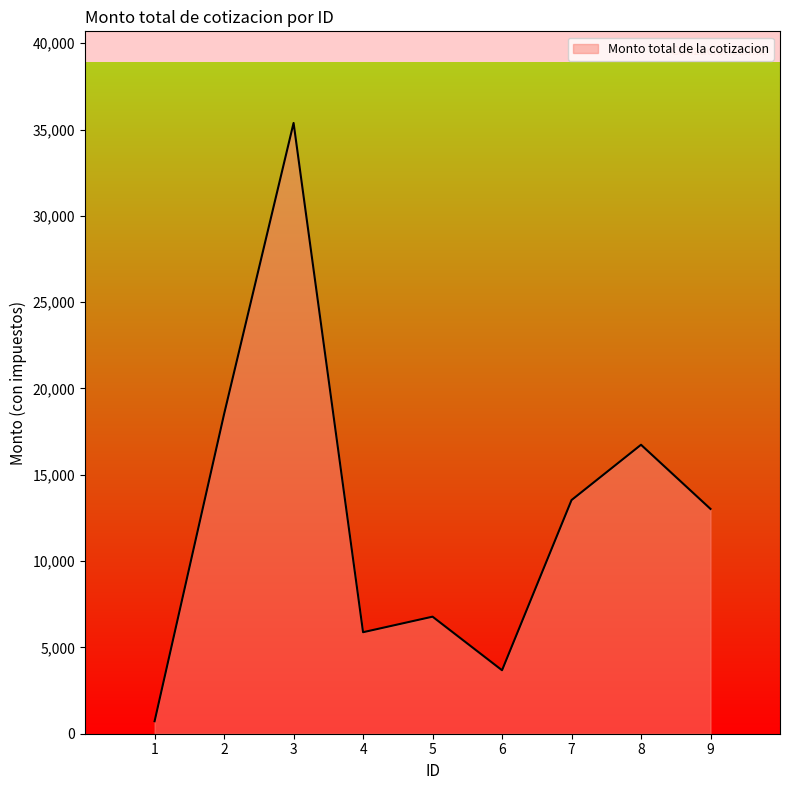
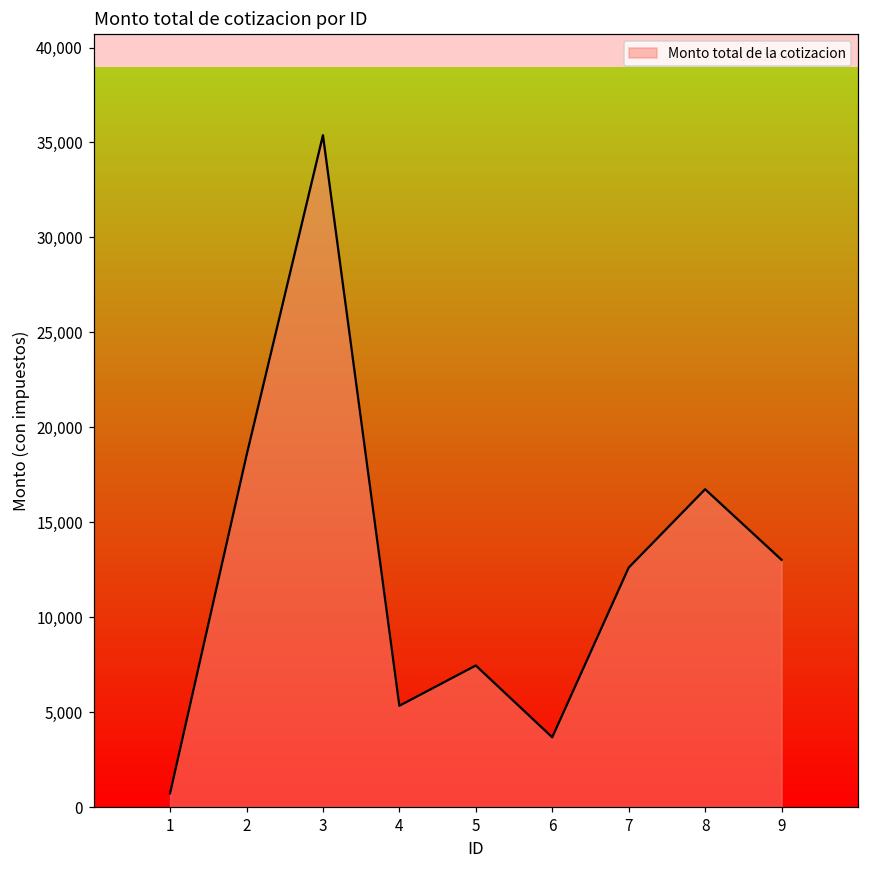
4: 5,900 -> 5,300
5: 6,800 -> 7,500
7: 13,500 -> 12,600
